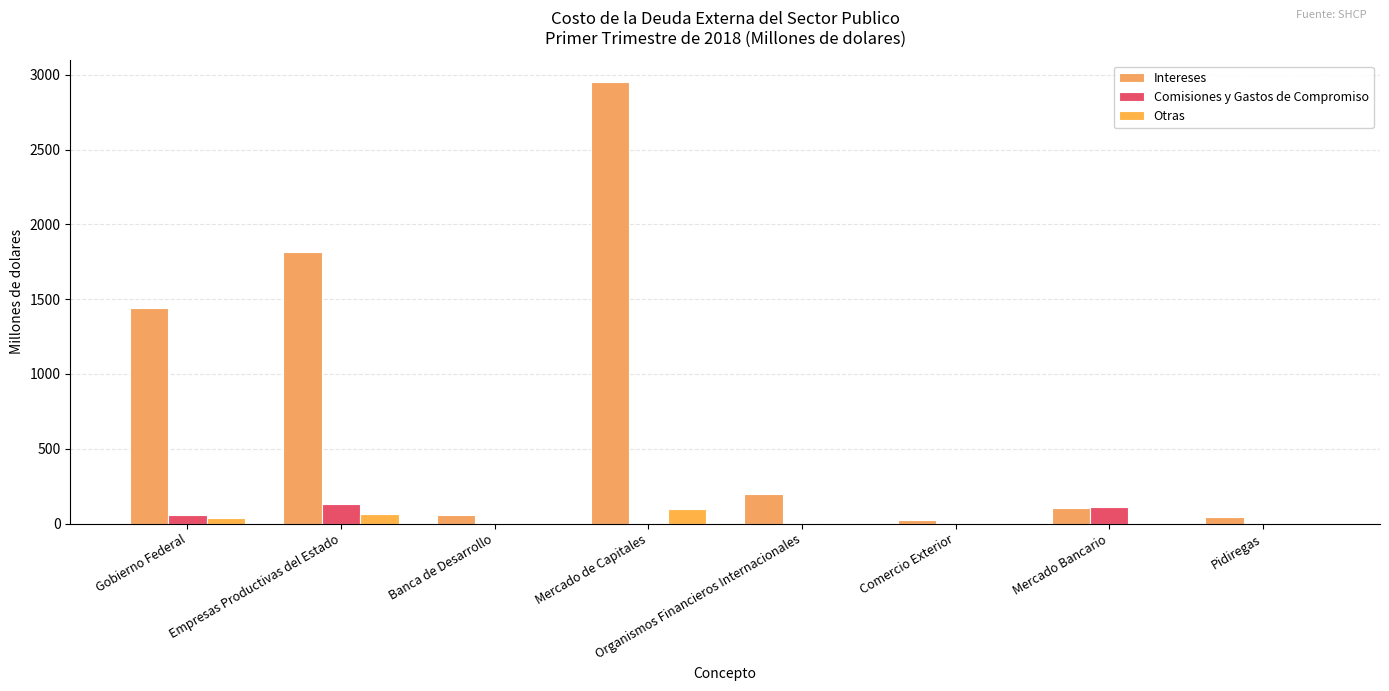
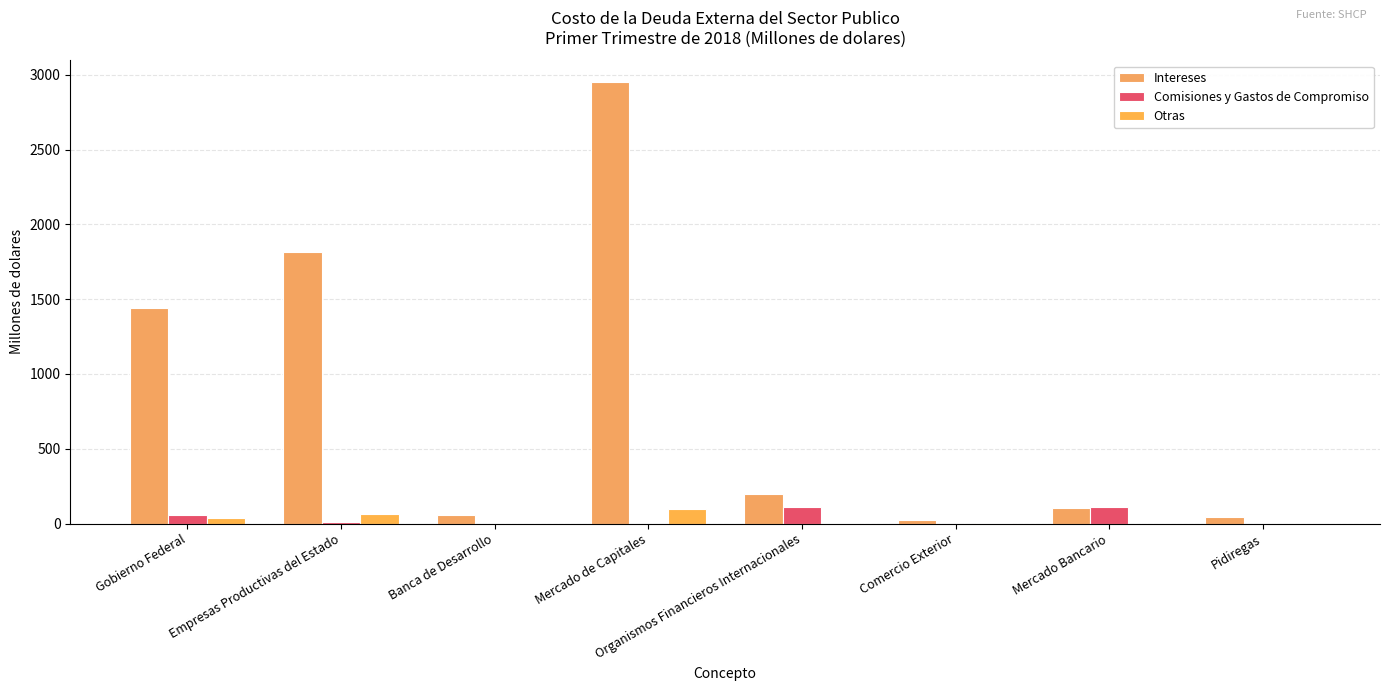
Comisiones y Gastos de Compromiso, Empresas Productivas del Estado: 130 -> 10
Comisiones y Gastos de Compromiso, Organismos Financieros Internacionales: 0 -> 110
